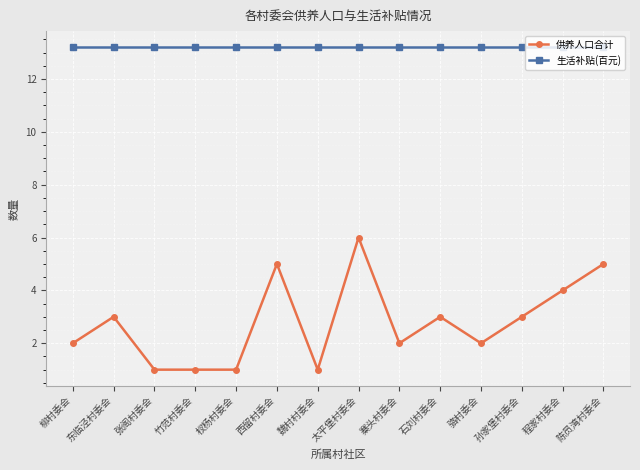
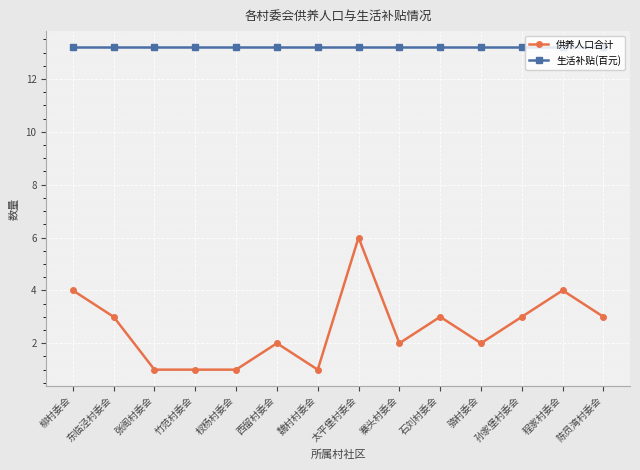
供养人口合计, 柳村委会: 2 -> 4
供养人口合计, 西留村委会: 5 -> 2
供养人口合计, 陈员湾村委会: 5 -> 3
